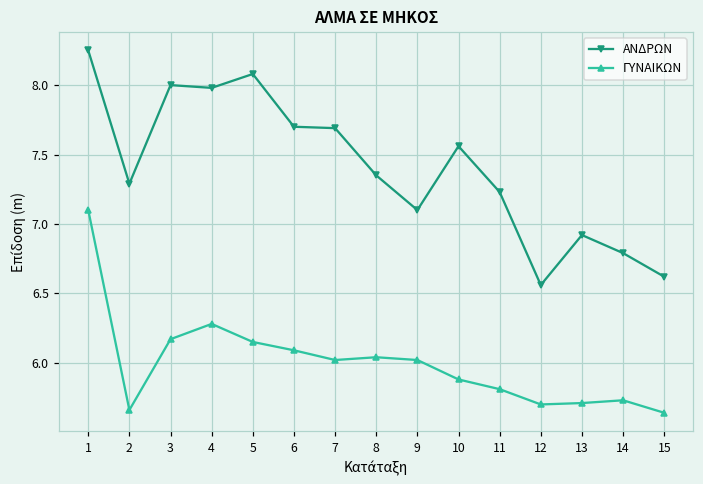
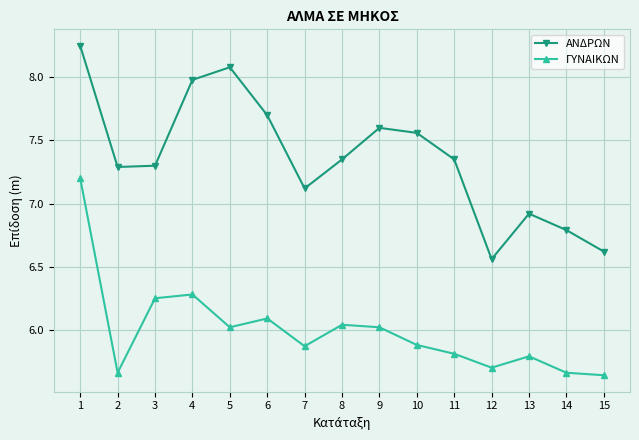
ΓΥΝΑΙΚΩΝ, 1: 7.1 -> 7.2
ΑΝΔΡΩΝ, 3: 8.0 -> 7.3
ΓΥΝΑΙΚΩΝ, 3: 6.17 -> 6.25
ΓΥΝΑΙΚΩΝ, 5: 6.15 -> 6.02
ΑΝΔΡΩΝ, 7: 7.69 -> 7.12
ΓΥΝΑΙΚΩΝ, 7: 6.02 -> 5.87
ΑΝΔΡΩΝ, 9: 7.1 -> 7.6
ΑΝΔΡΩΝ, 11: 7.23 -> 7.35
ΓΥΝΑΙΚΩΝ, 13: 5.71 -> 5.79
ΓΥΝΑΙΚΩΝ, 14: 5.73 -> 5.66
